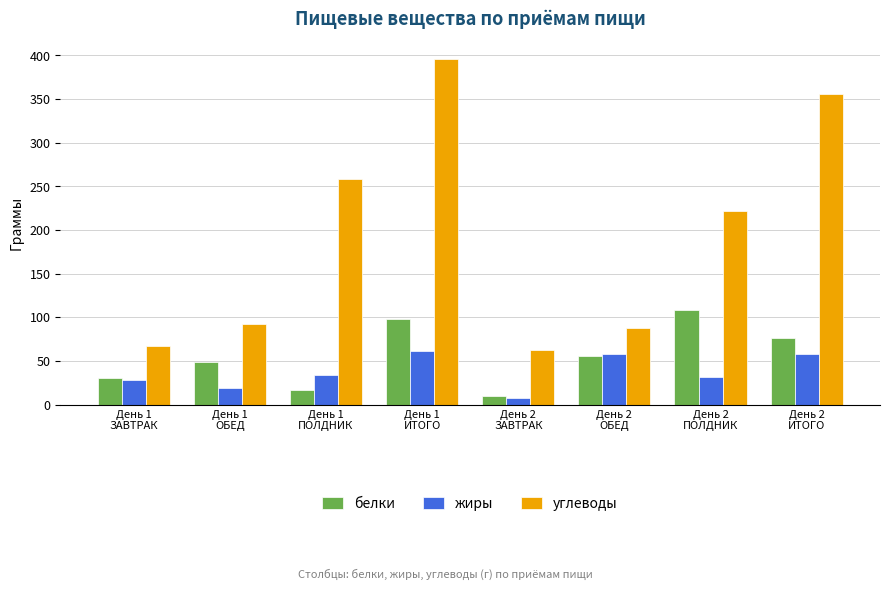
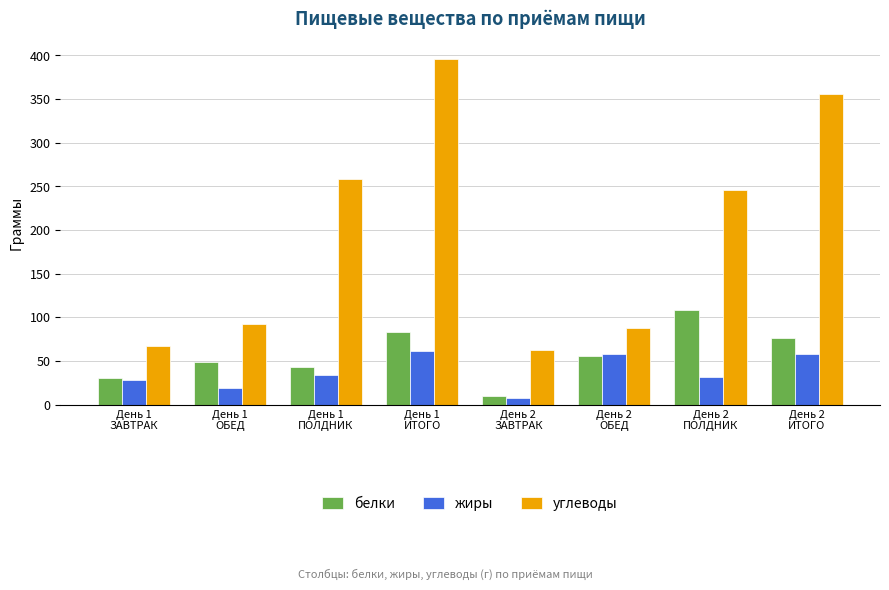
белки, День 1 ПОЛДНИК: 20 -> 40
белки, День 1 ИТОГО: 100 -> 80
углеводы, День 2 ПОЛДНИК: 220 -> 250
